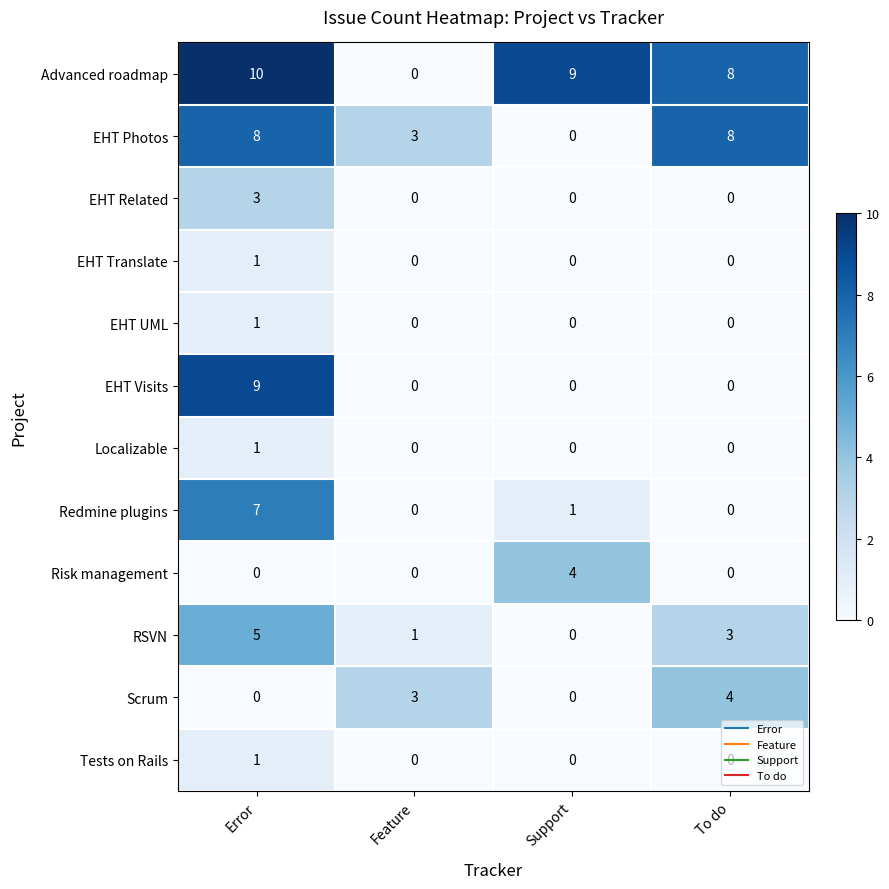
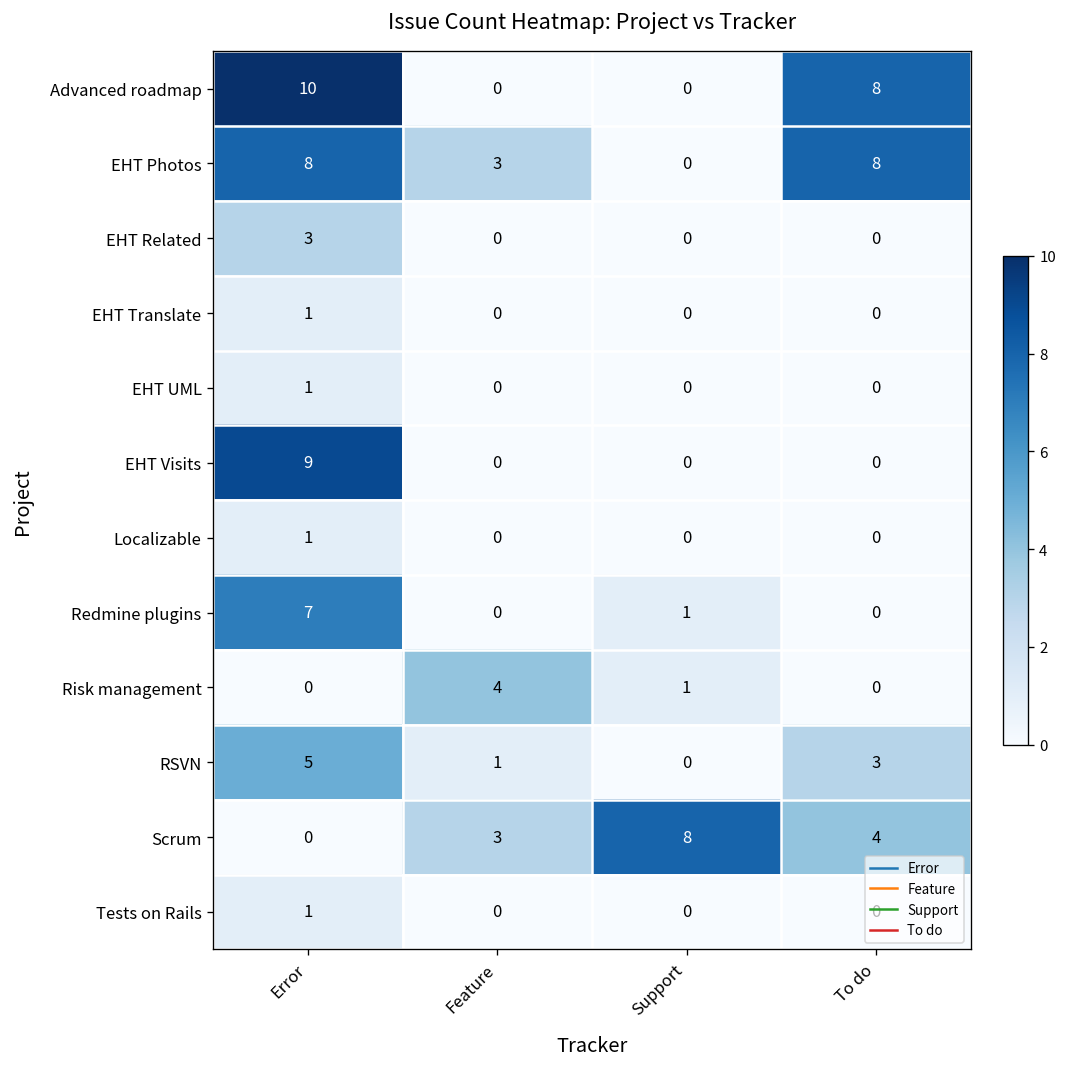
Advanced roadmap, Support: 9 -> 0
Risk management, Feature: 0 -> 4
Risk management, Support: 4 -> 1
Scrum, Support: 0 -> 8
